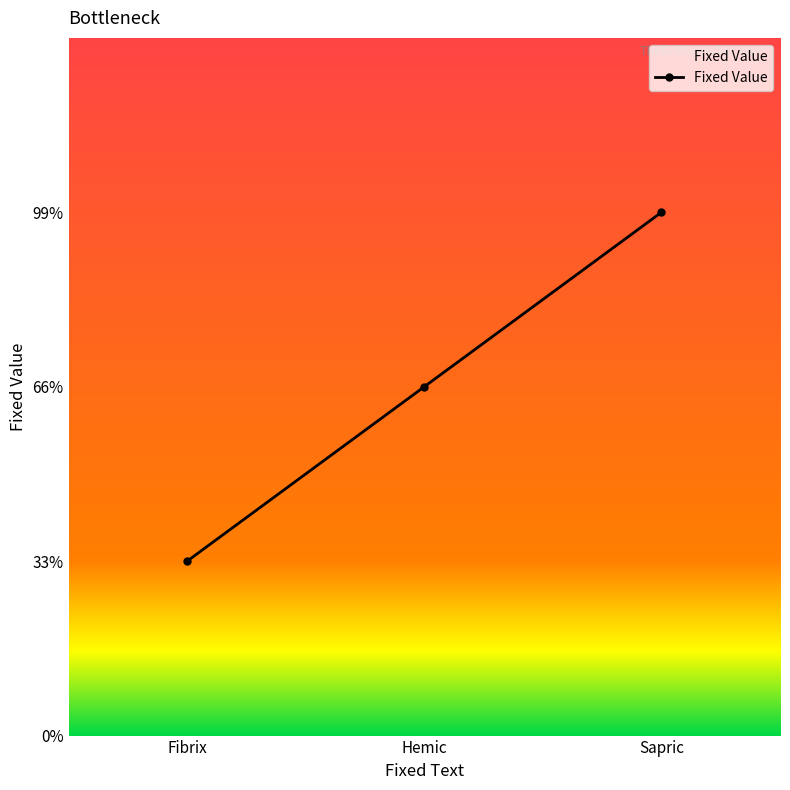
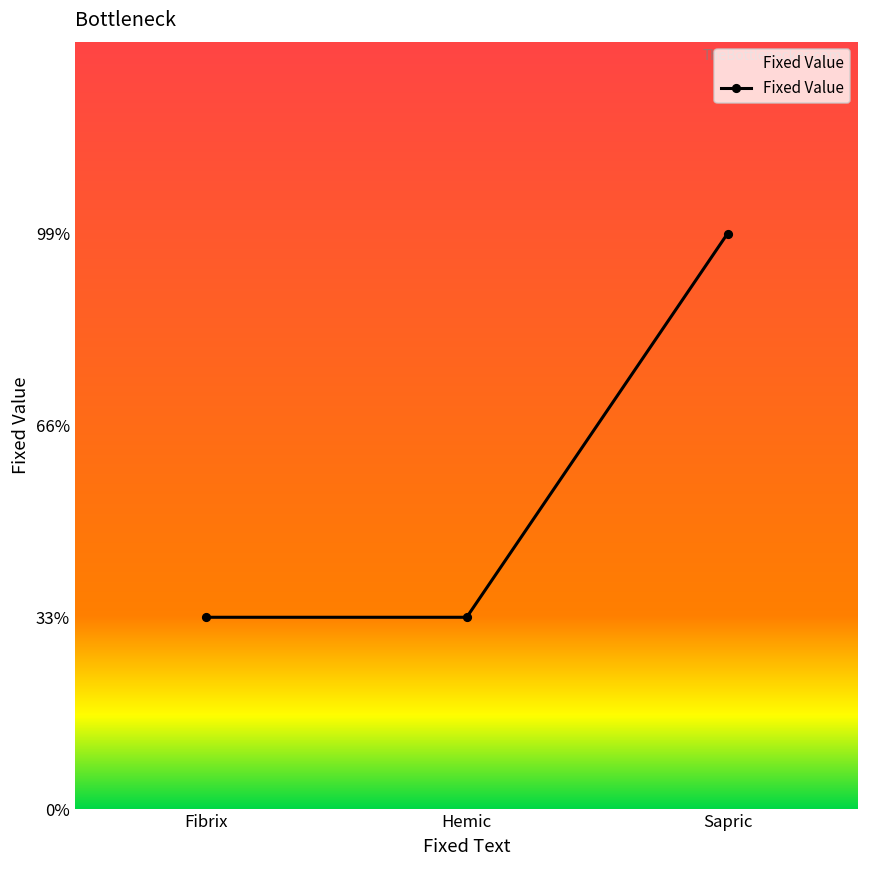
Hemic: 66% -> 33%
